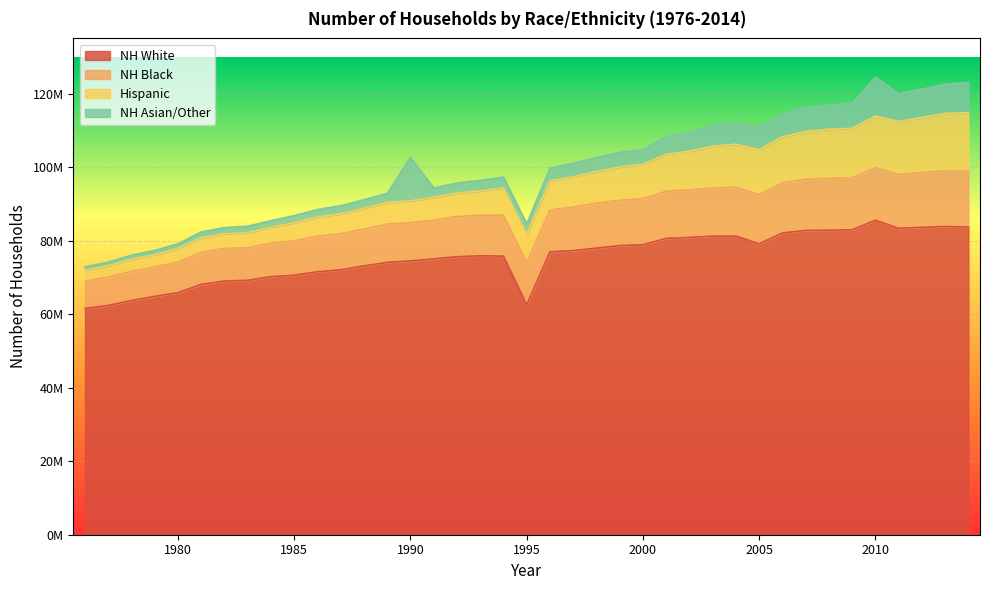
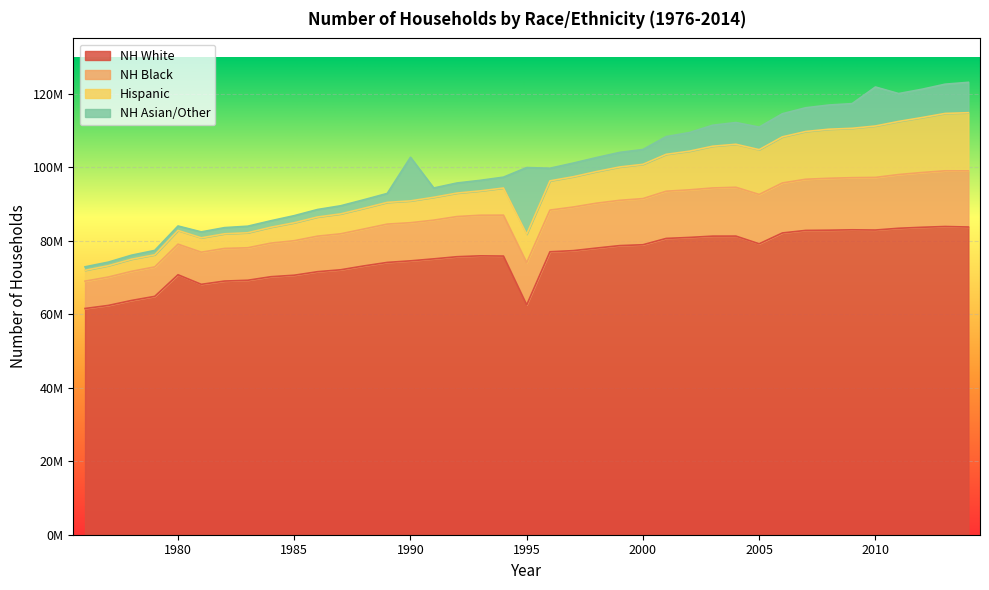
NH White, 1980: 66000000 -> 71000000
NH Asian/Other, 1995: 3000000 -> 18000000
NH White, 2010: 86000000 -> 83000000
